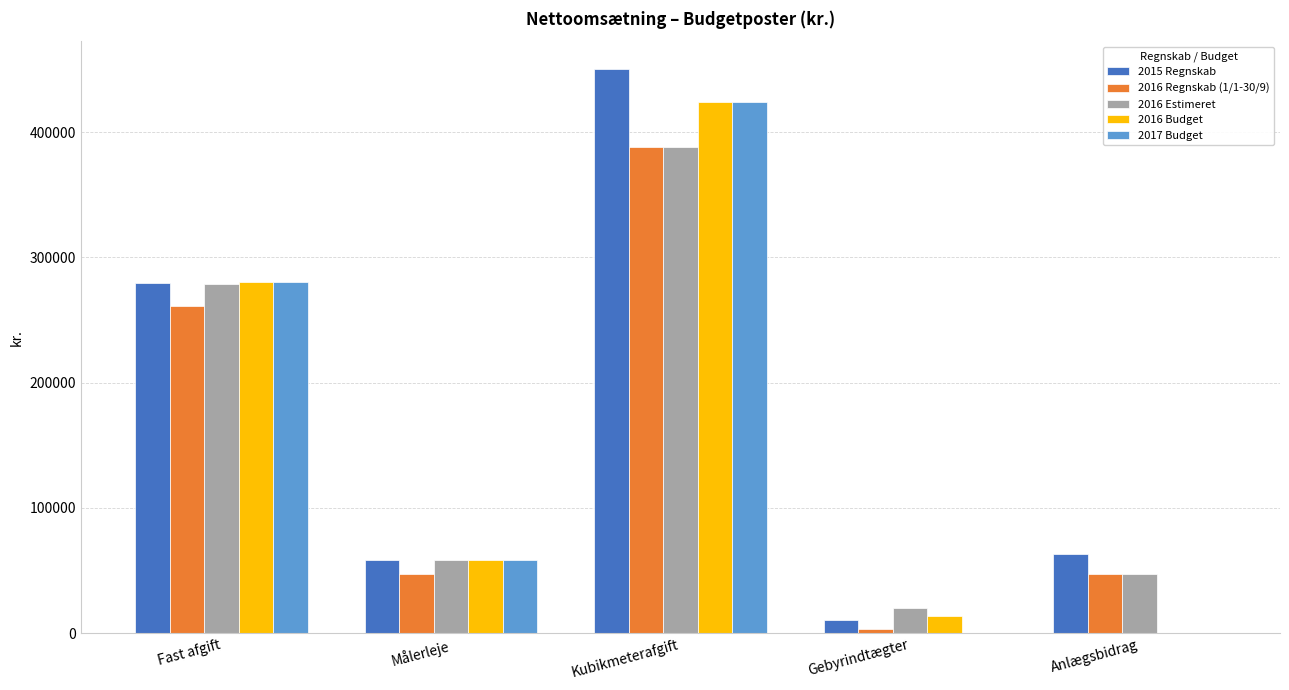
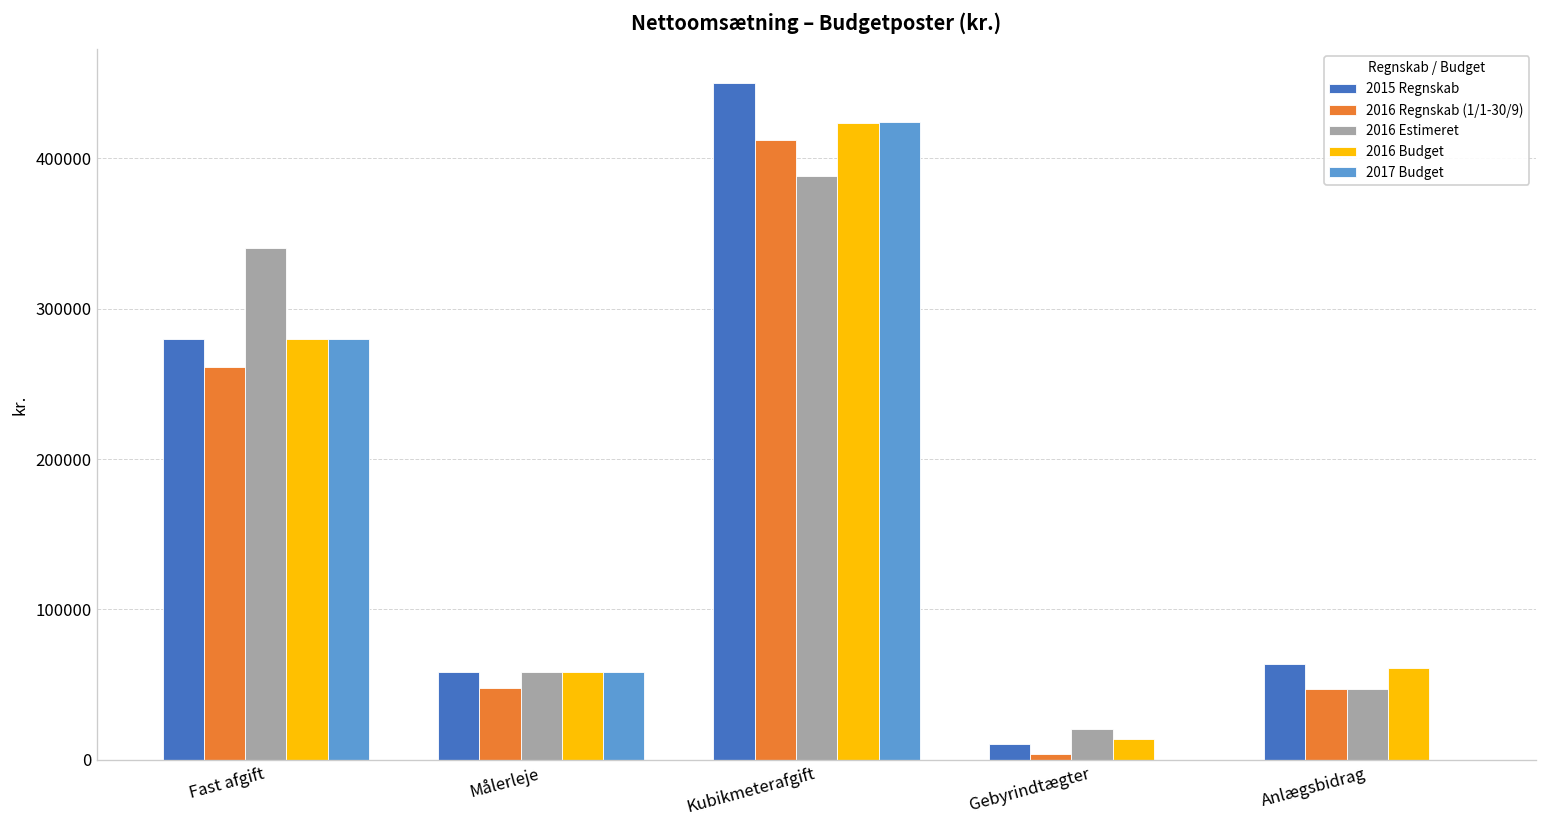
2016 Estimeret, Fast afgift: 279000 -> 340000
2016 Regnskab (1/1-30/9), Kubikmeterafgift: 388000 -> 412000
2016 Budget, Anlægsbidrag: 0 -> 61000
